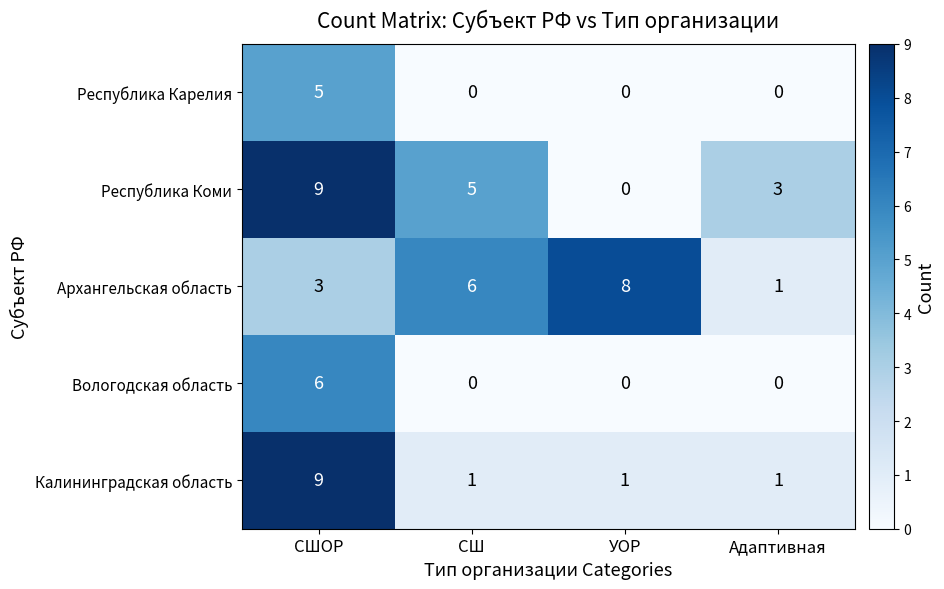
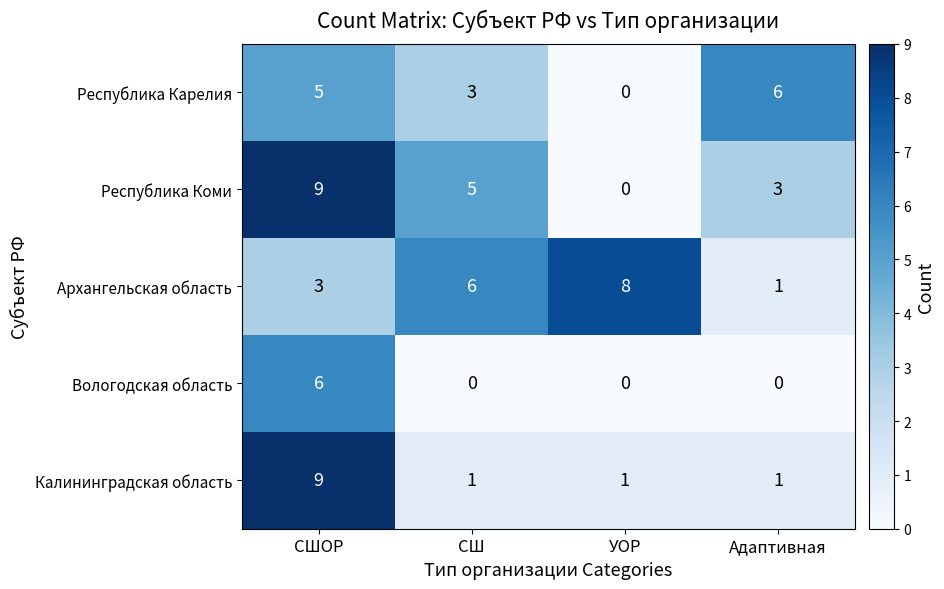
Республика Карелия, СШ: 0 -> 3
Республика Карелия, Адаптивная: 0 -> 6
